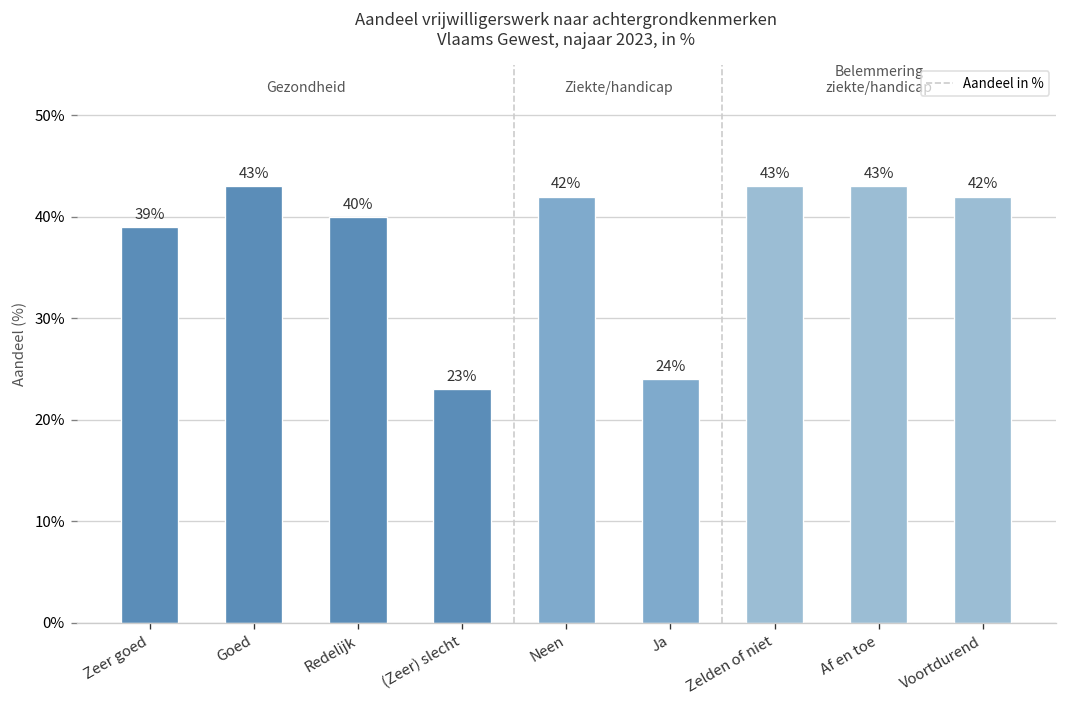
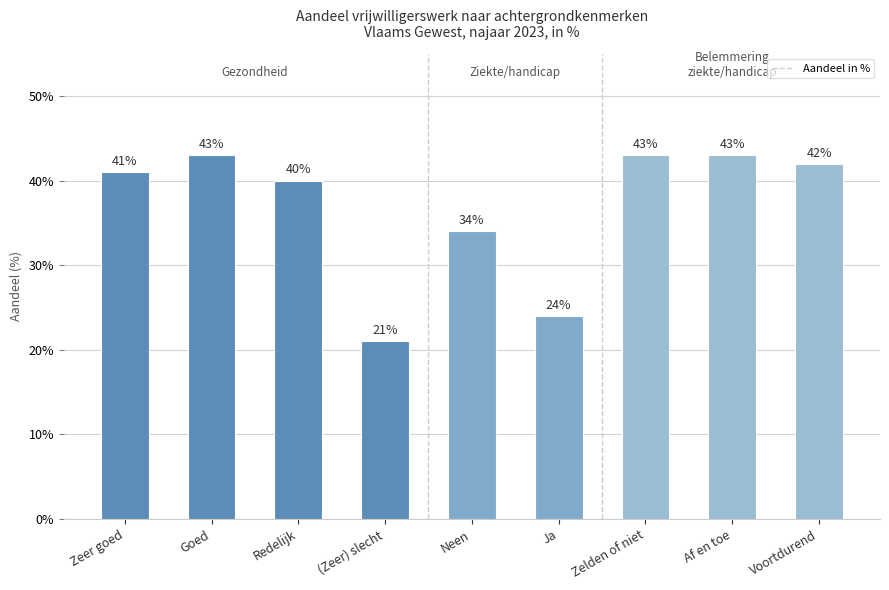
Zeer goed: 39% -> 41%
(Zeer) slecht: 23% -> 21%
Neen: 42% -> 34%
